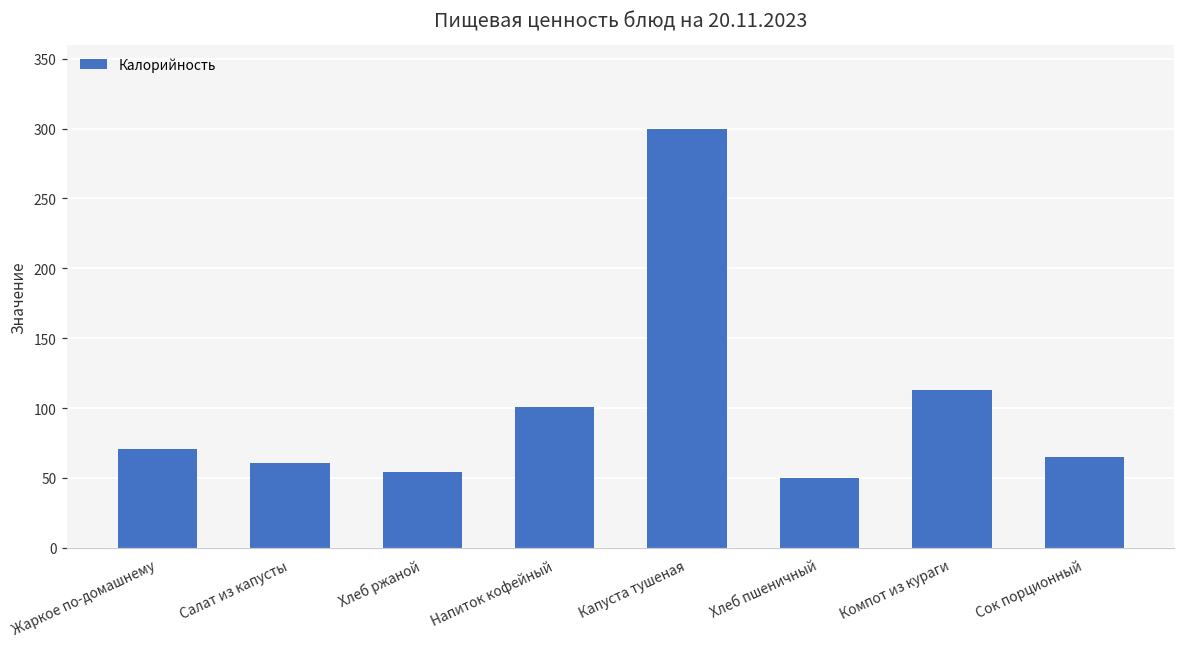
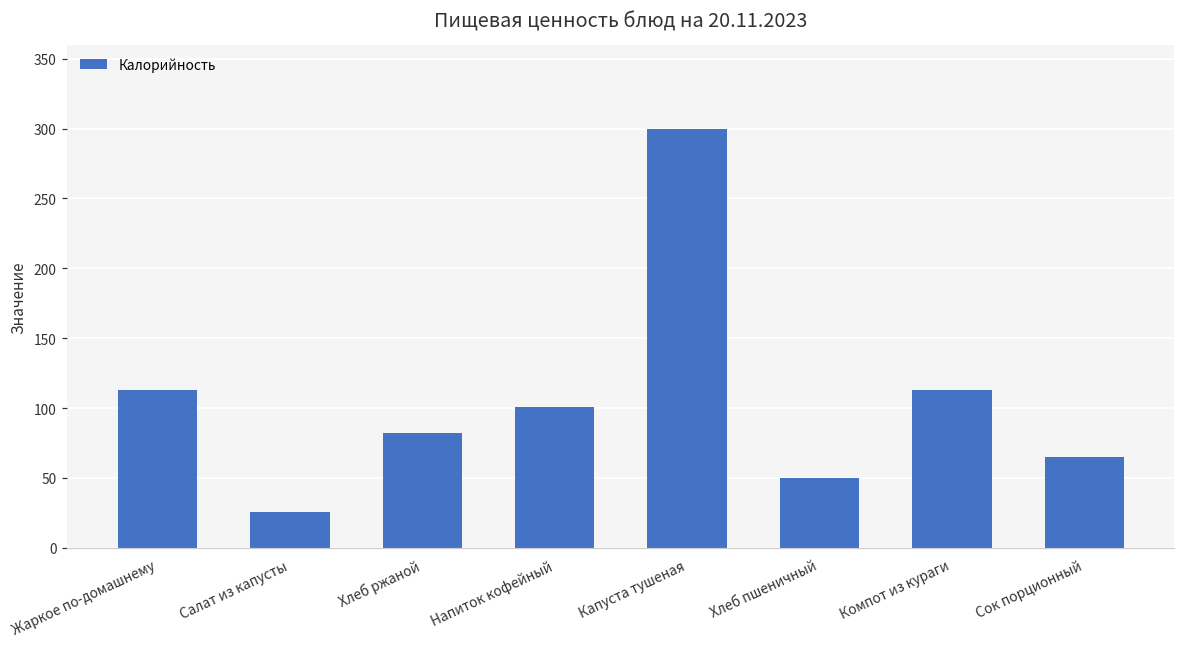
Жаркое по-домашнему: 71 -> 113
Салат из капусты: 61 -> 26
Хлеб ржаной: 54 -> 82
